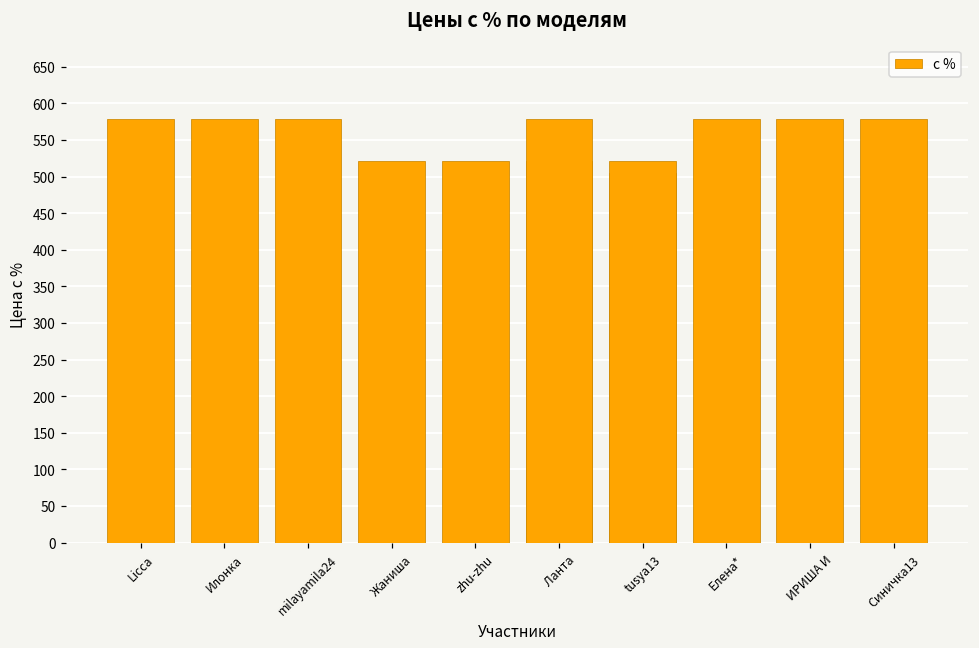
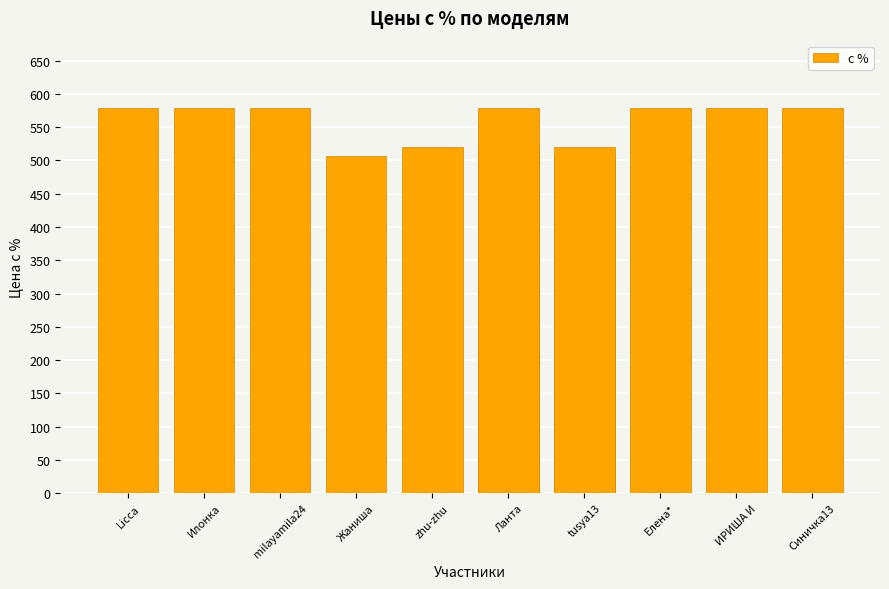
Жаниша: 520 -> 510
